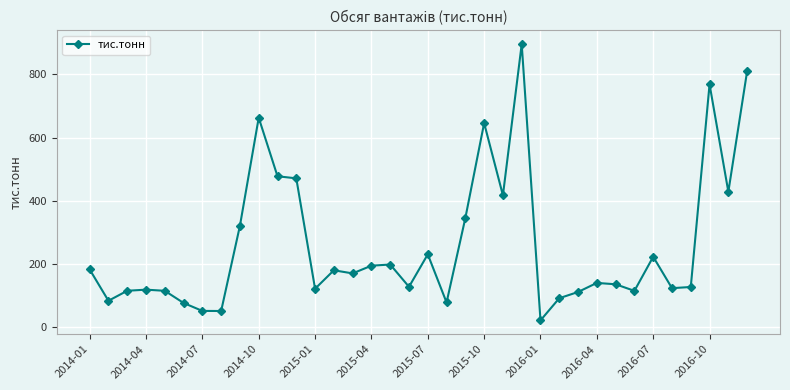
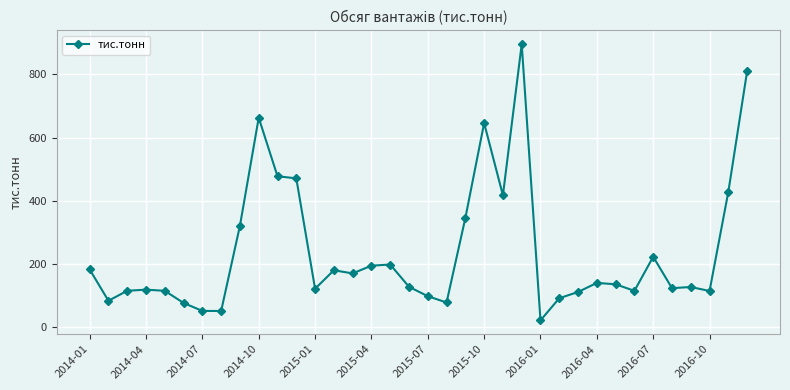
2015-07: 230 -> 100
2016-10: 770 -> 120
